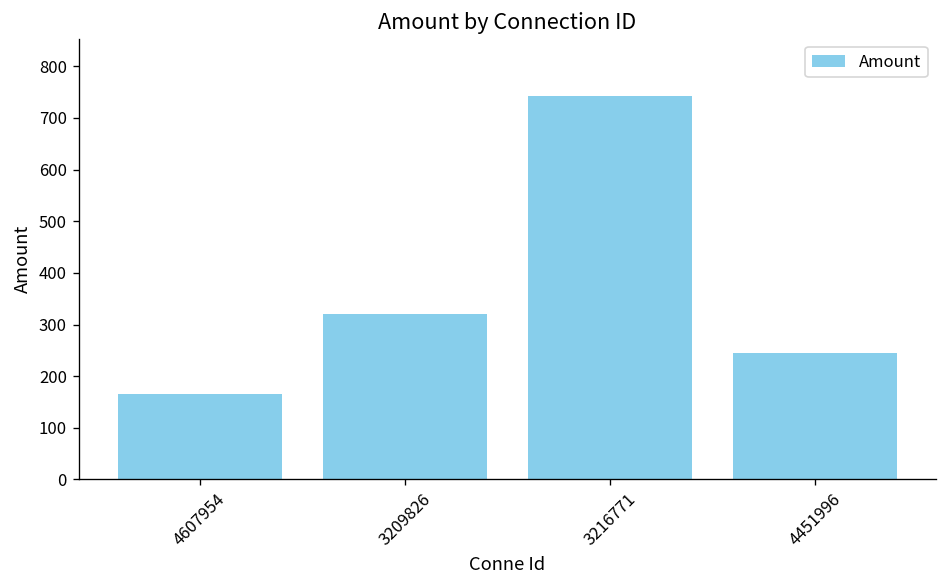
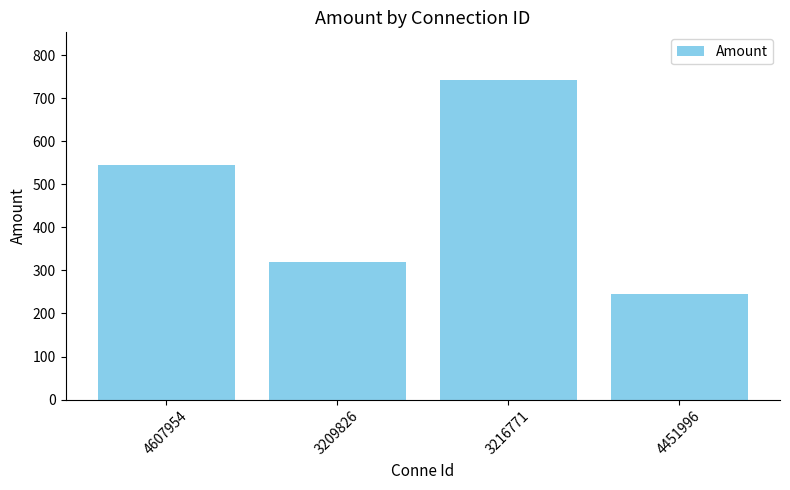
4607954: 170 -> 550
